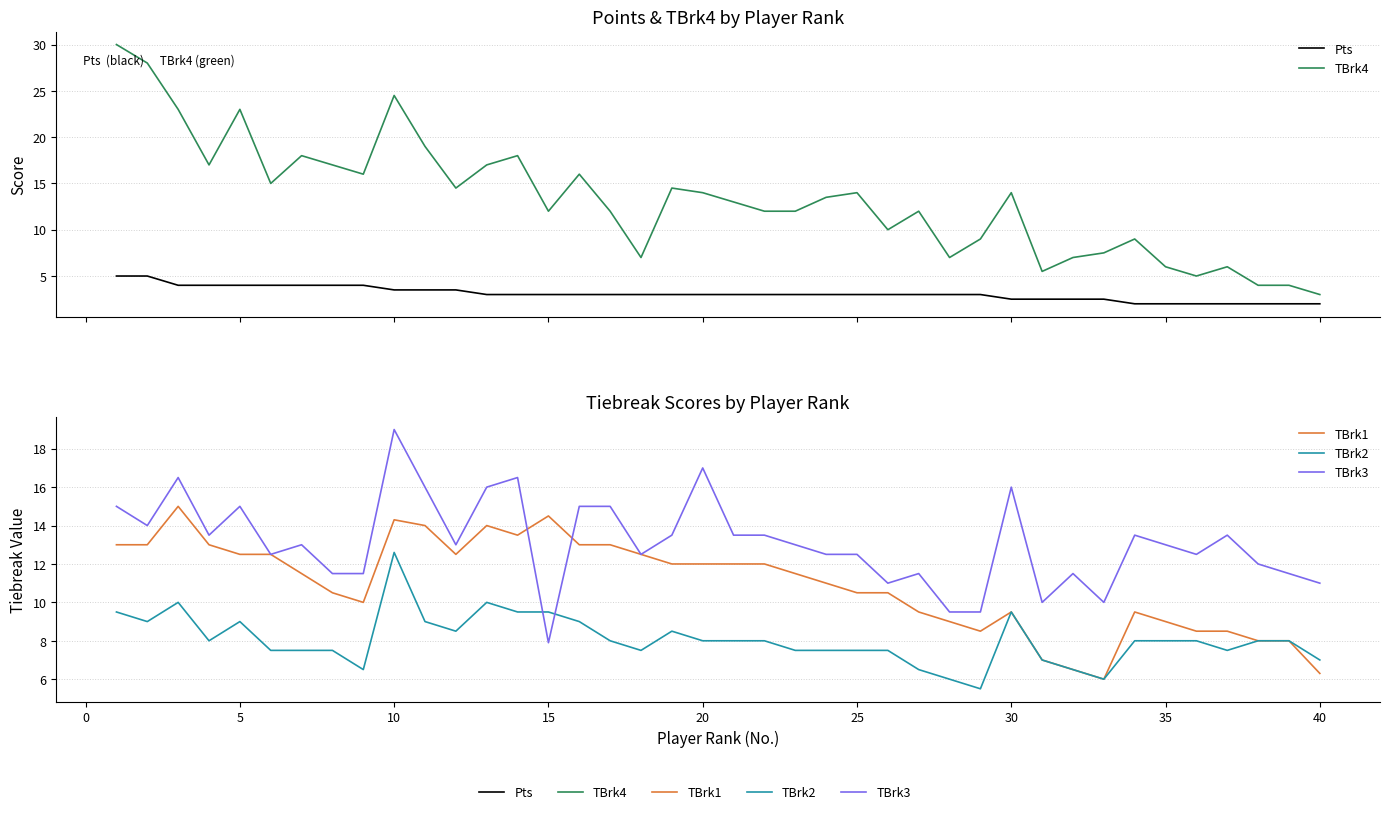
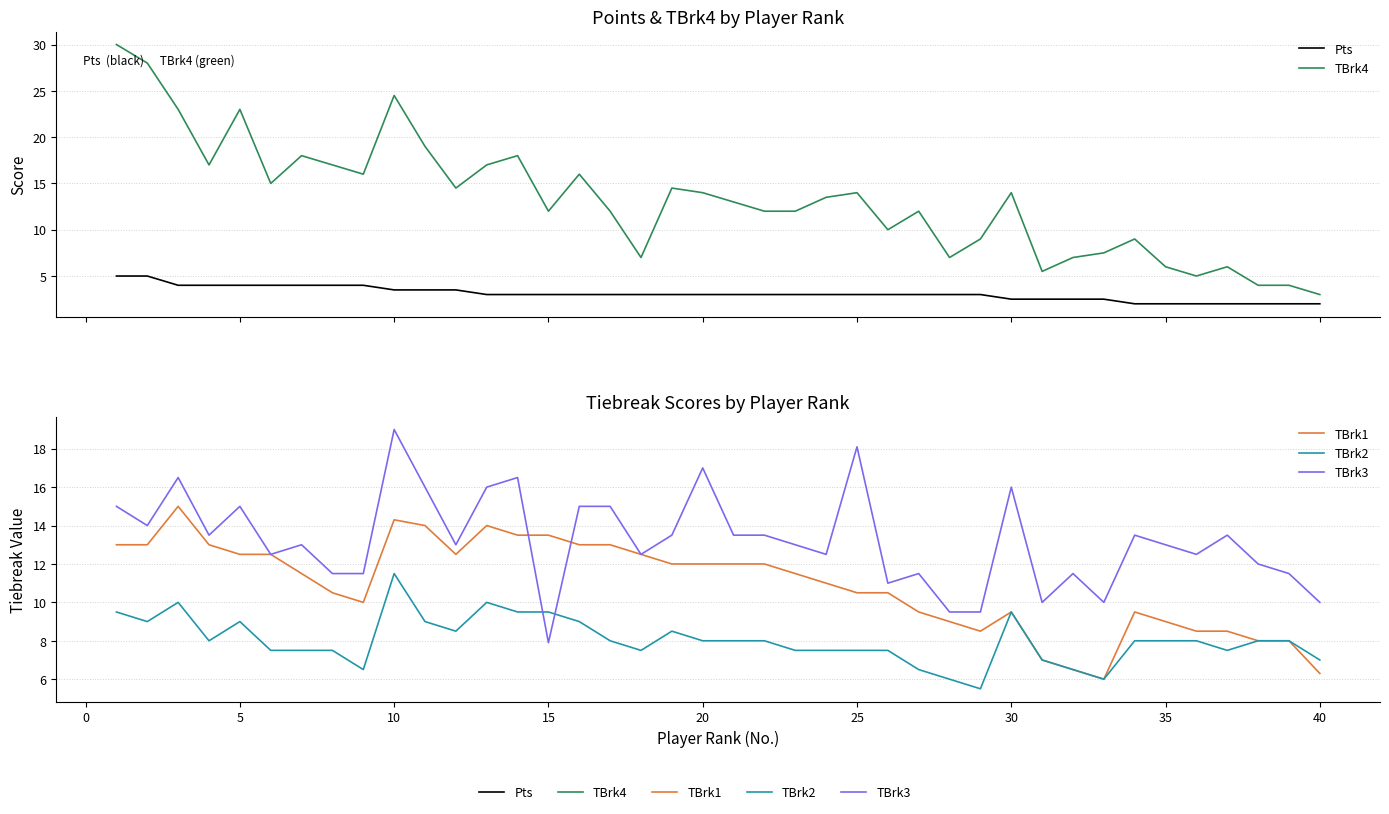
Tiebreak Scores by Player Rank, TBrk2, 10: 12.6 -> 11.5
Tiebreak Scores by Player Rank, TBrk1, 15: 14.5 -> 13.5
Tiebreak Scores by Player Rank, TBrk3, 25: 12.5 -> 18.1
Tiebreak Scores by Player Rank, TBrk3, 40: 11 -> 10
